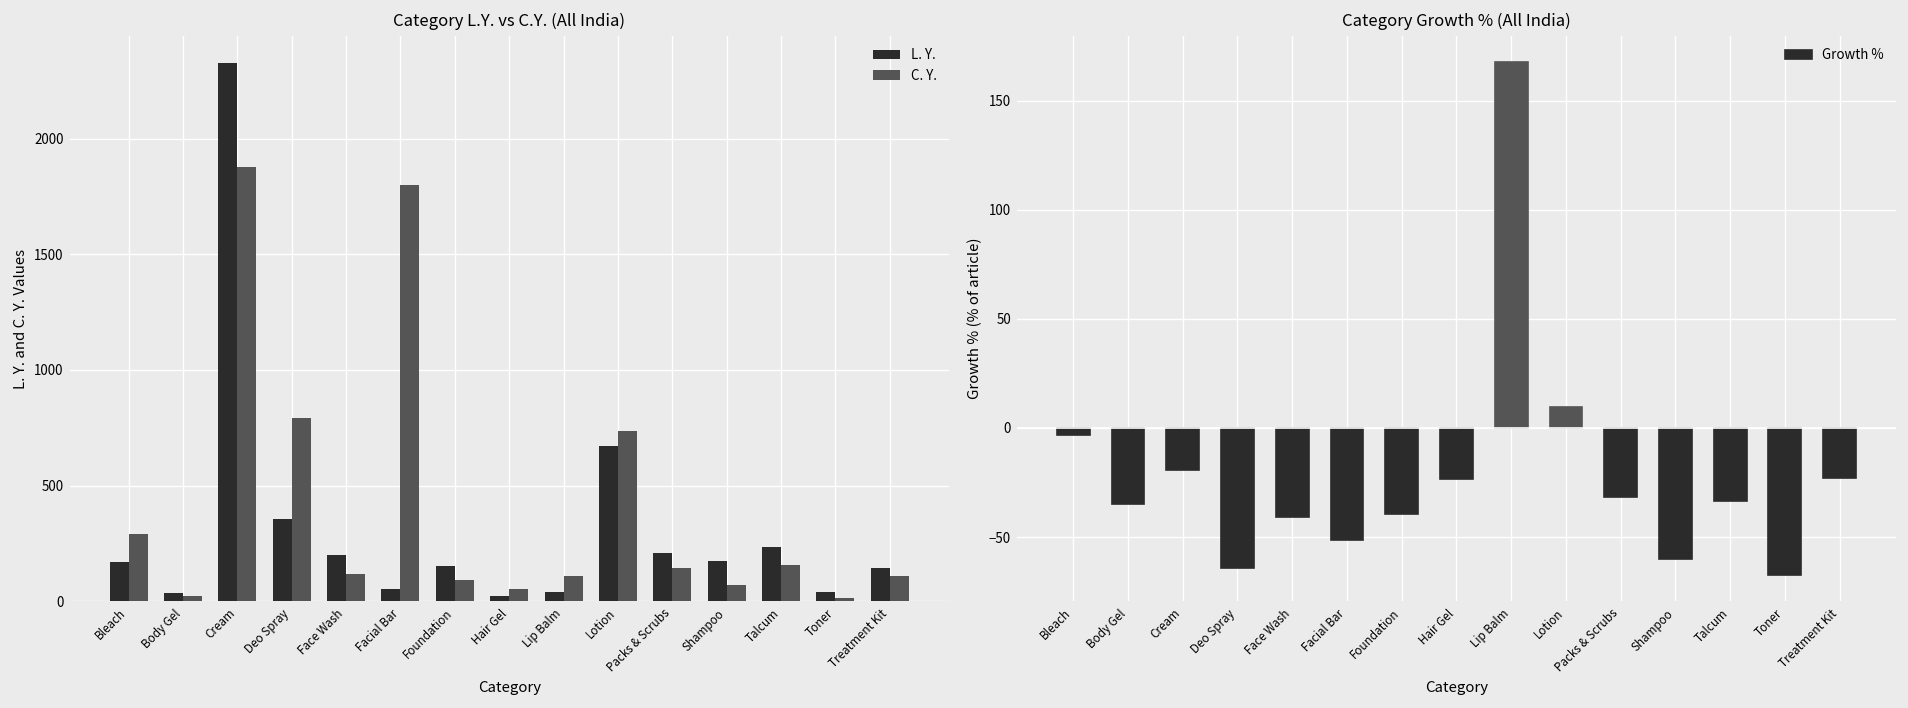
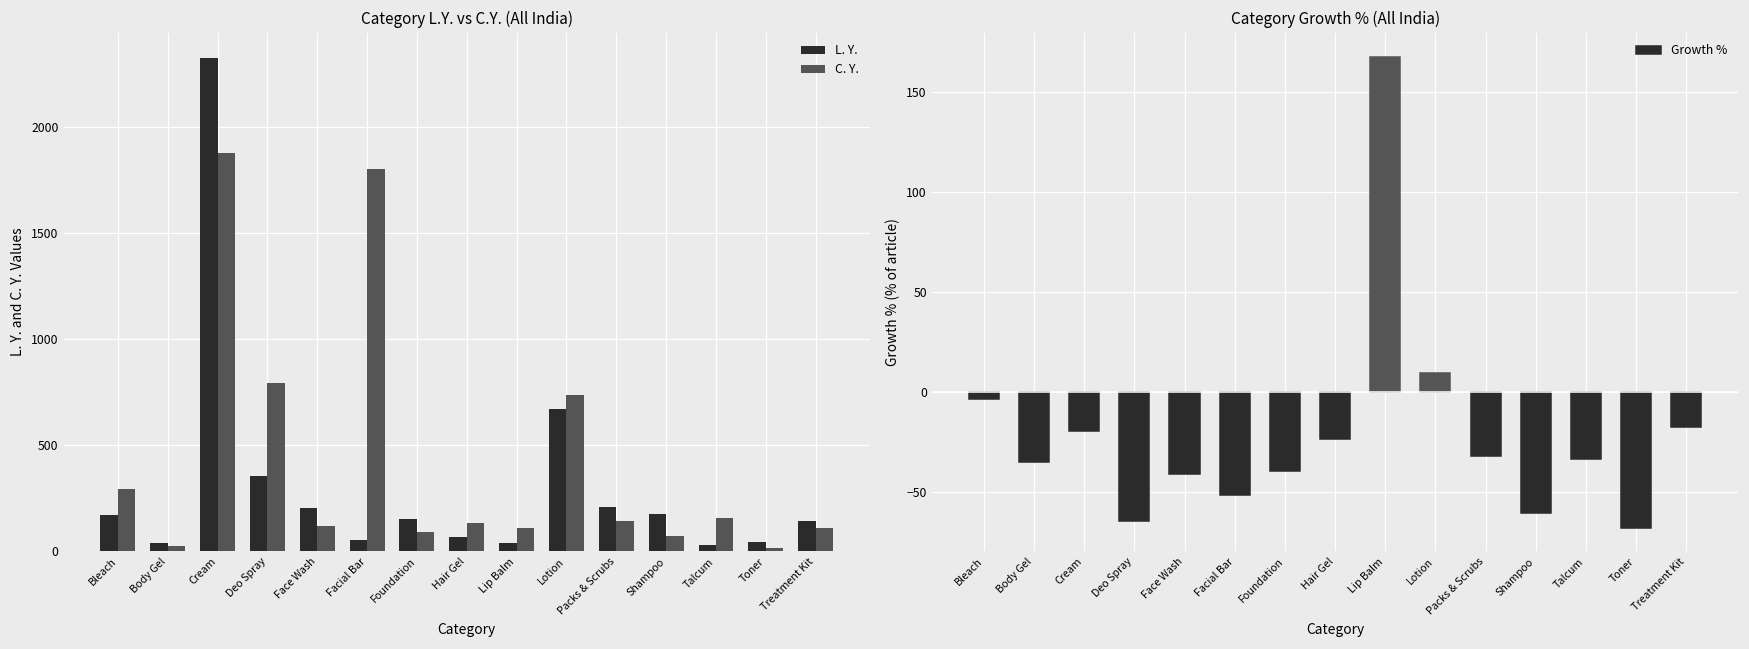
Category L.Y. vs C.Y. (All India), L. Y., Hair Gel: 20 -> 70
Category L.Y. vs C.Y. (All India), C. Y., Hair Gel: 50 -> 130
Category L.Y. vs C.Y. (All India), L. Y., Talcum: 240 -> 30
Category Growth % (All India), Treatment Kit: -23 -> -17
